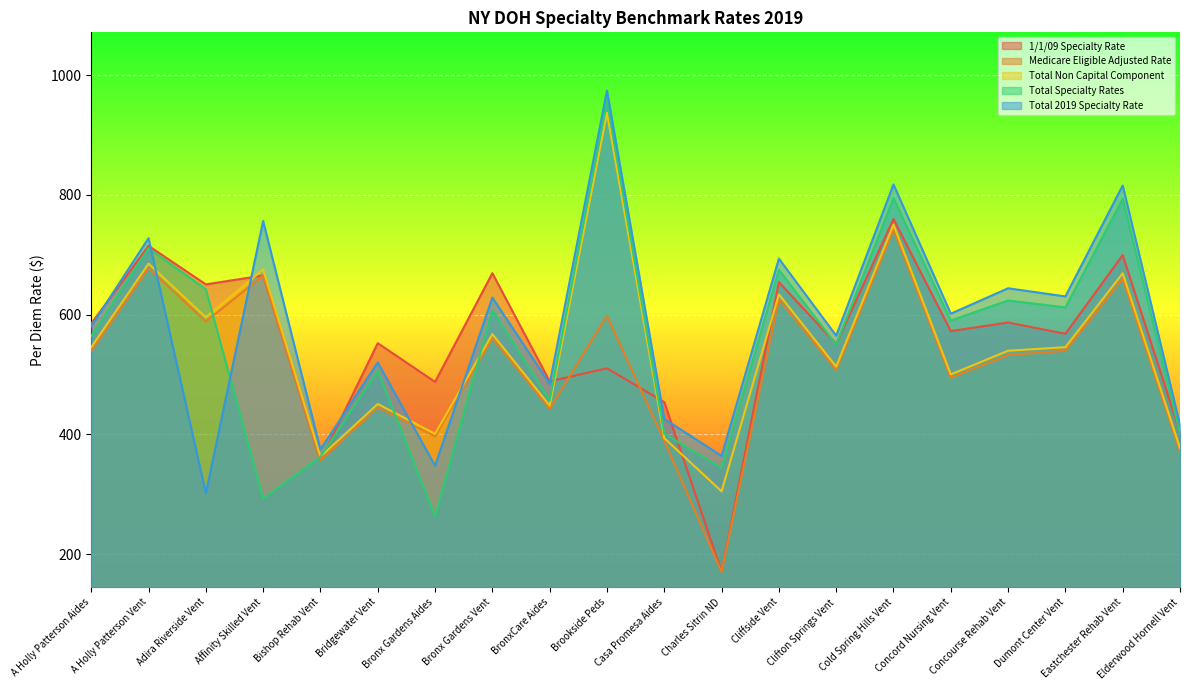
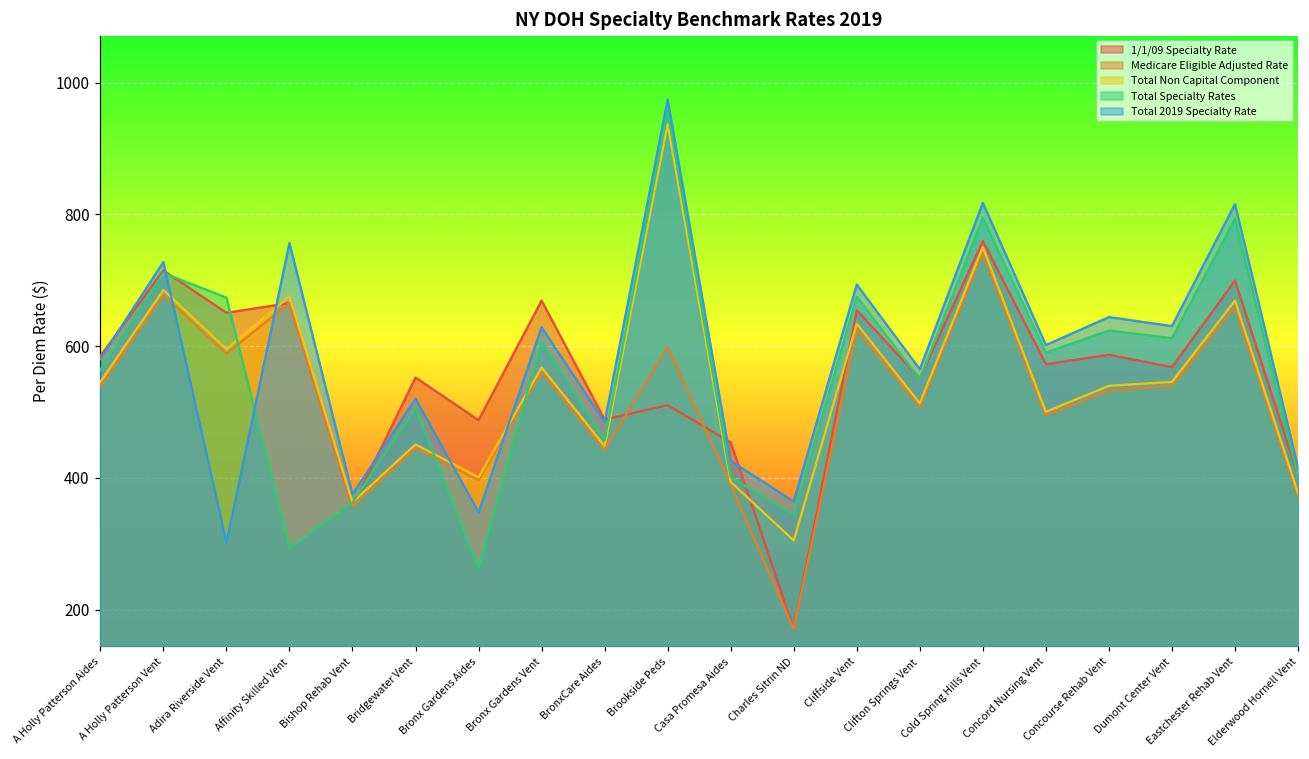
Total Specialty Rates, Adira Riverside Vent: 640 -> 670
